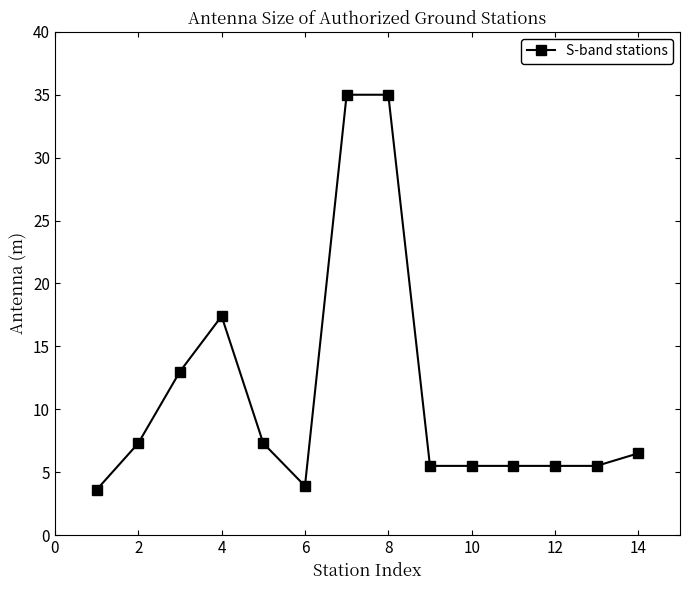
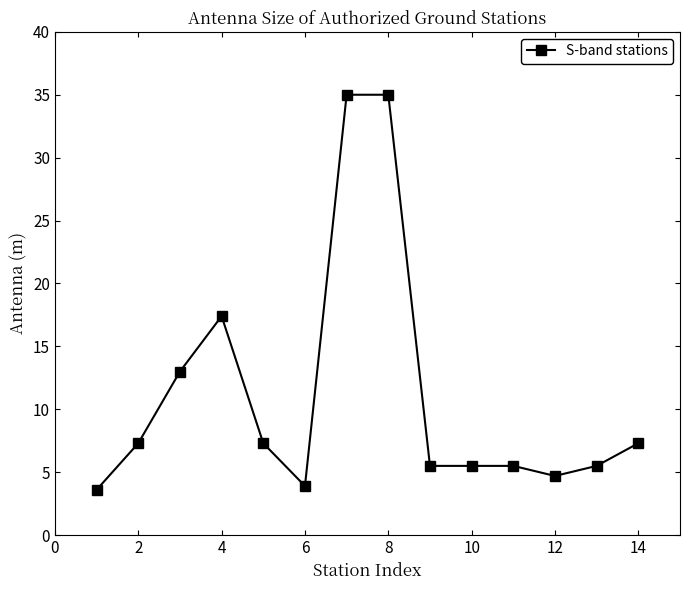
12: 5.5 -> 4.7
14: 6.5 -> 7.3
